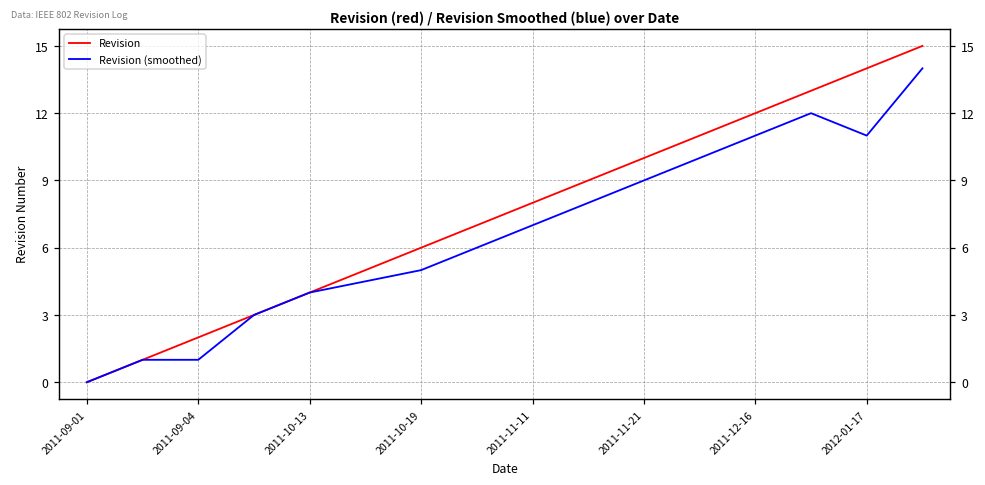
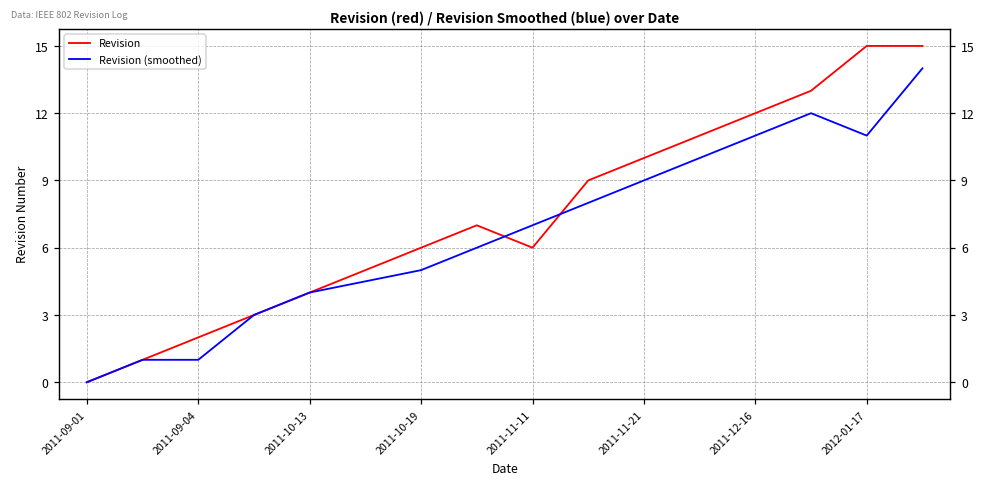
Revision, 2011-11-11: 8 -> 6
Revision, 2012-01-17: 14 -> 15
